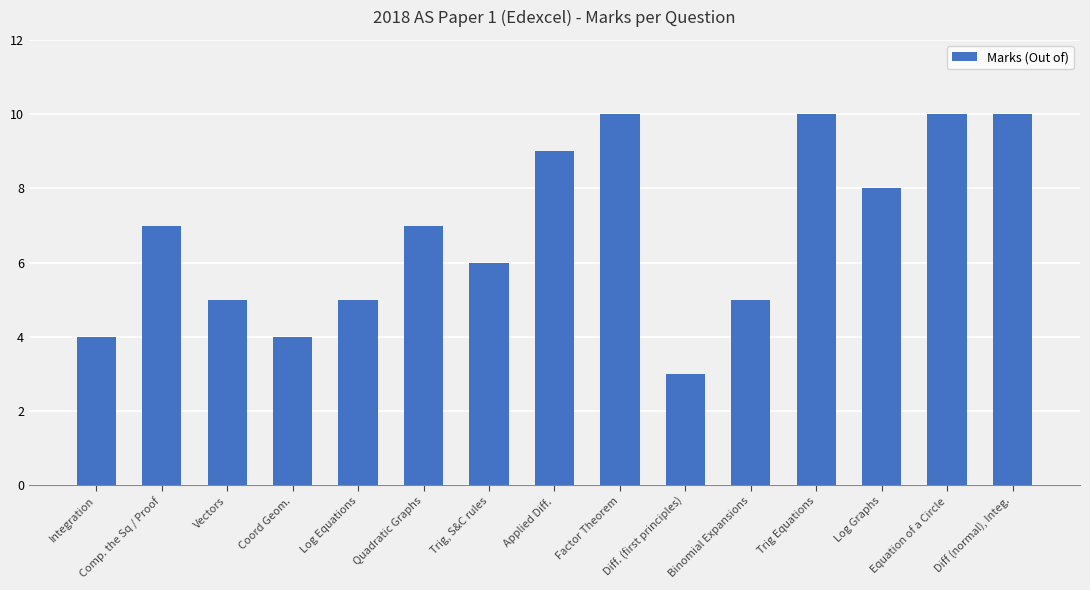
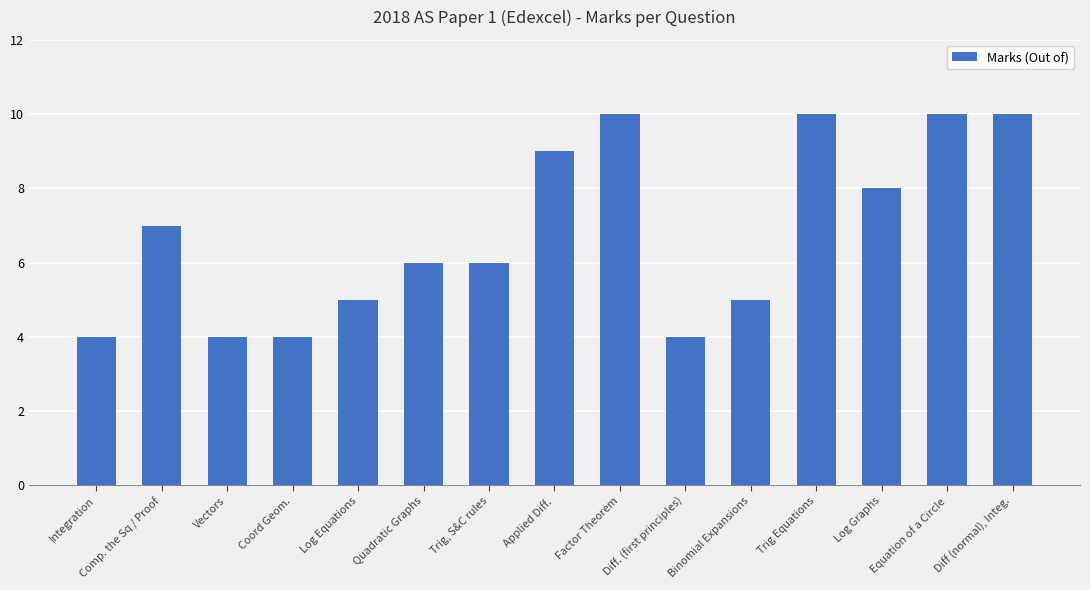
Vectors: 5 -> 4
Quadratic Graphs: 7 -> 6
Diff. (first principles): 3 -> 4
